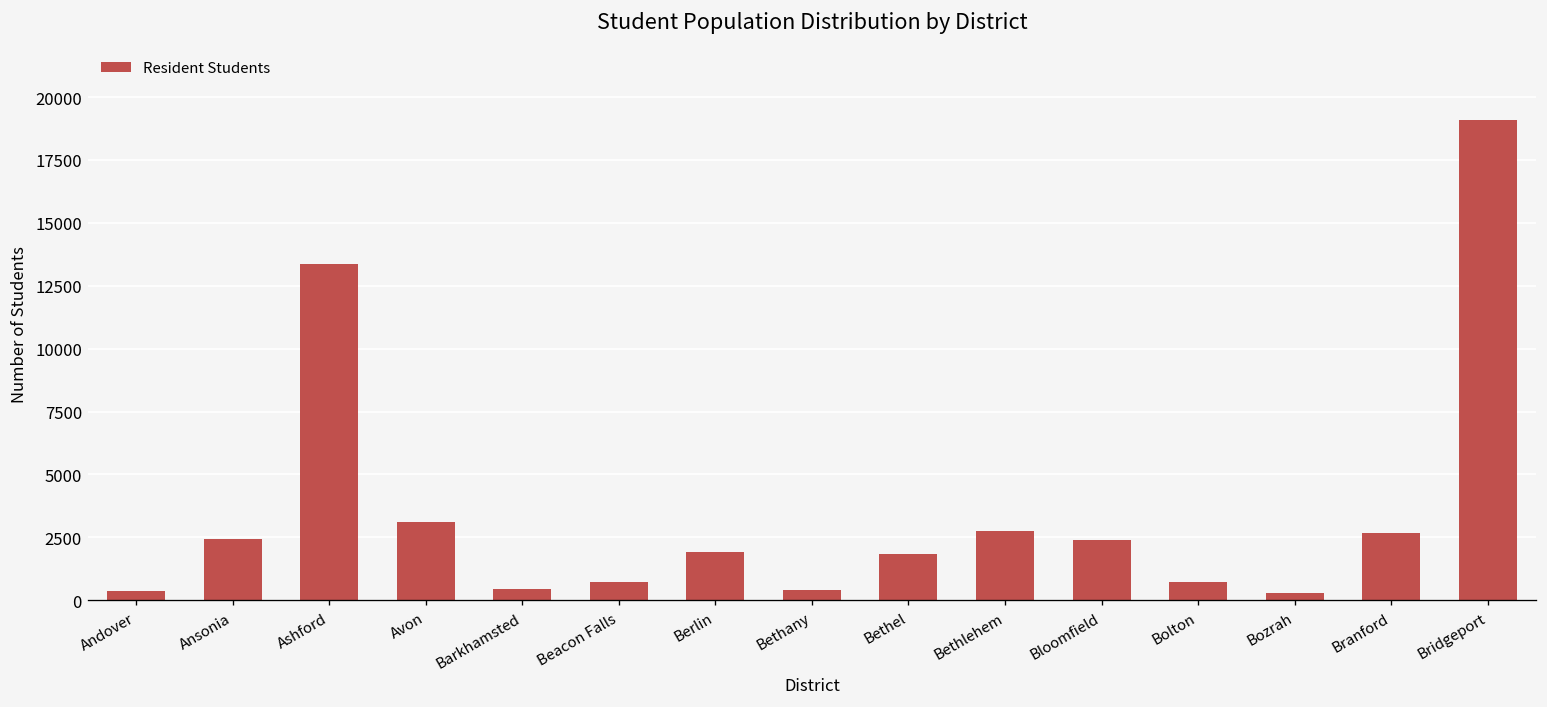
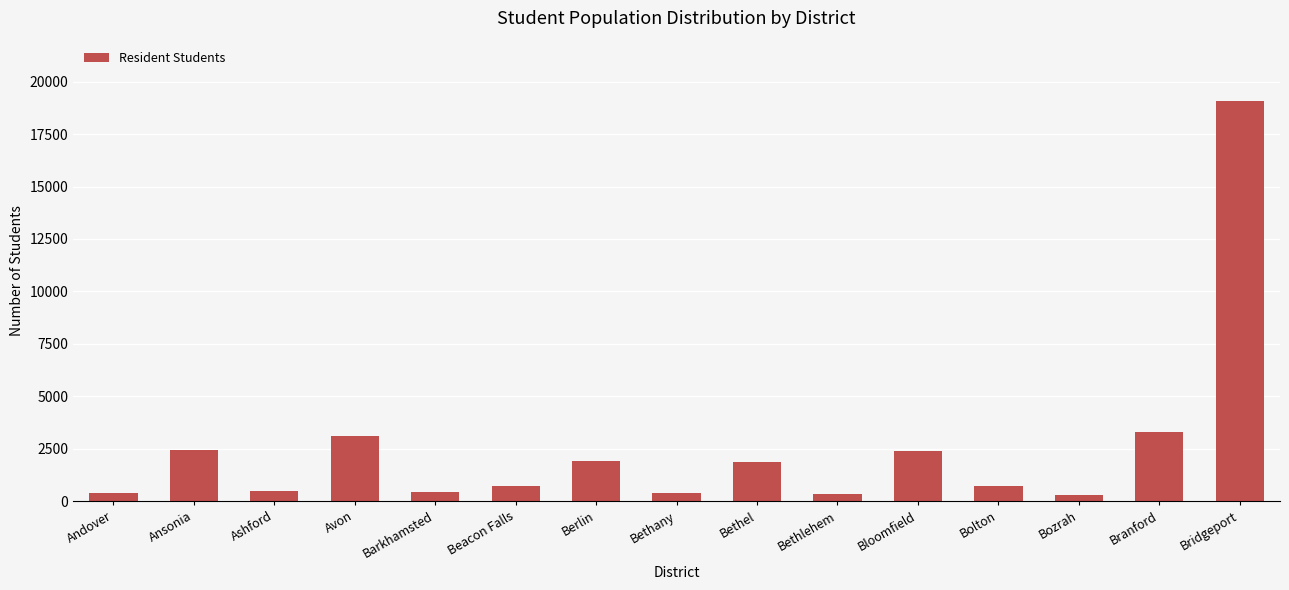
Ashford: 13300 -> 500
Bethlehem: 2800 -> 400
Branford: 2700 -> 3300
